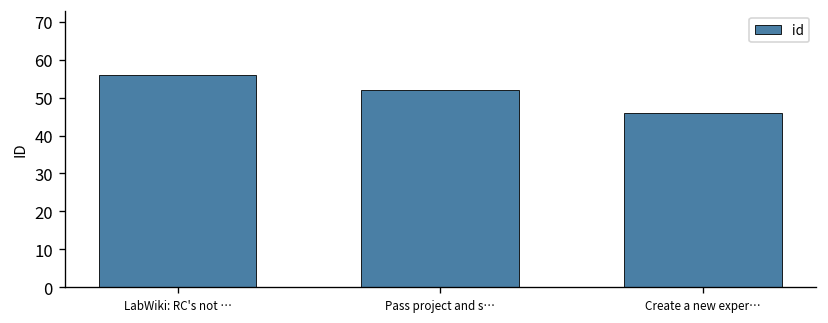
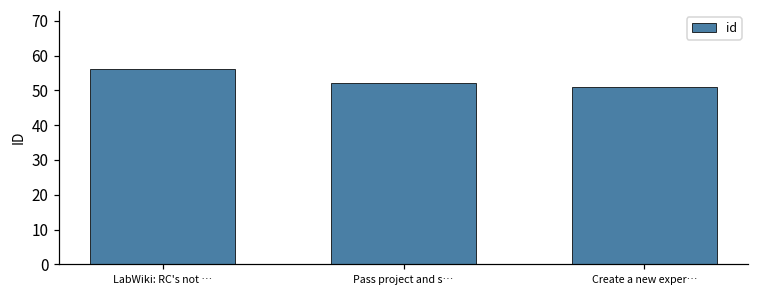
Create a new exper…: 46 -> 51
